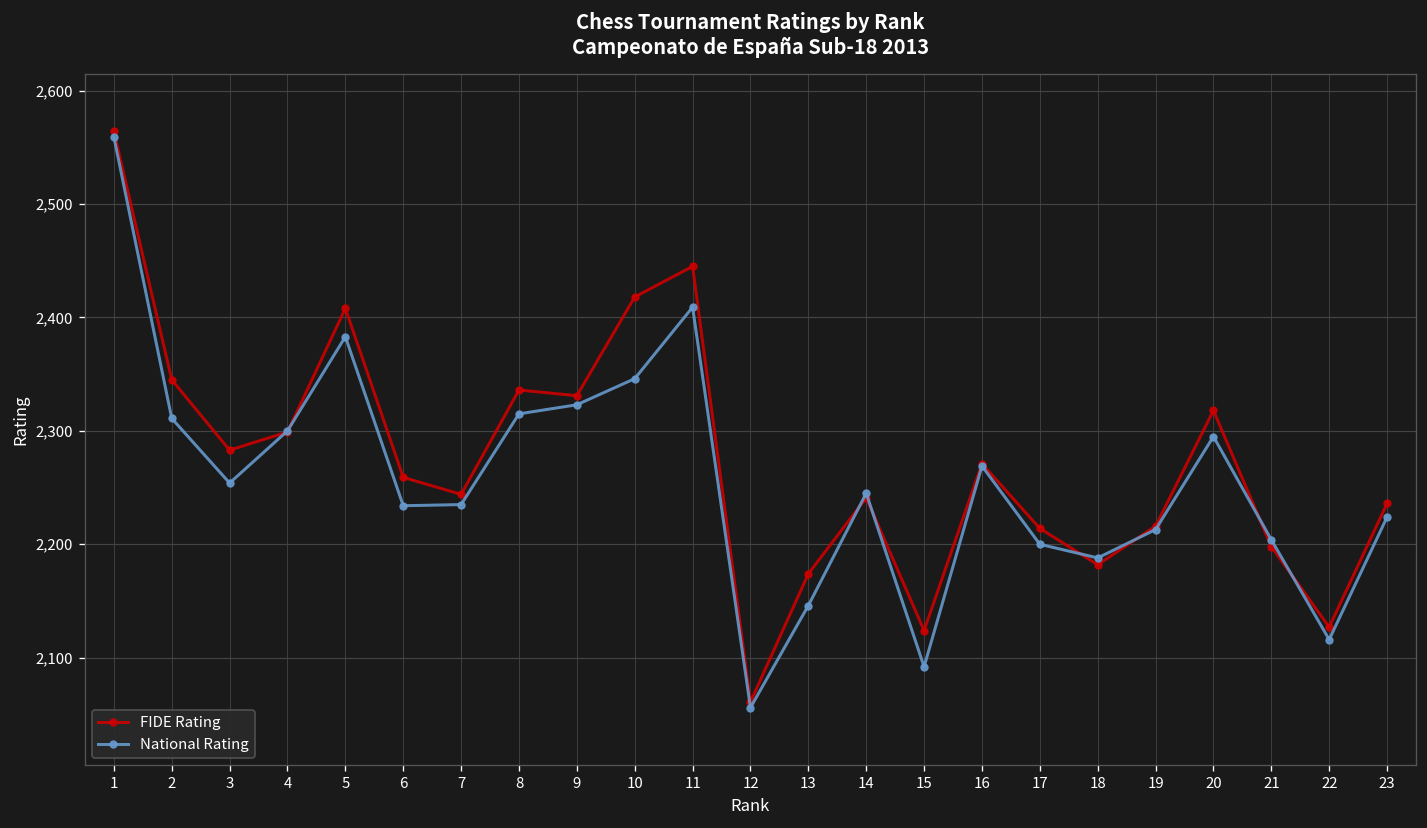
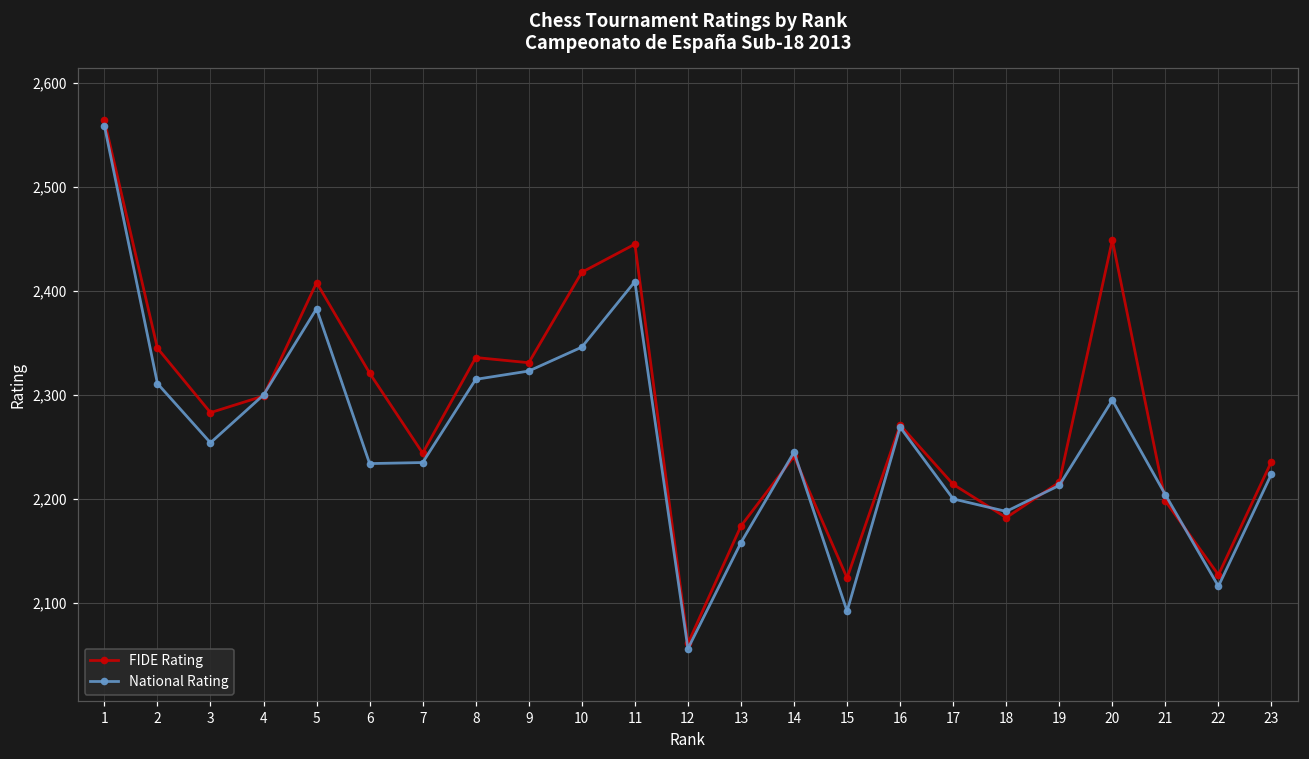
FIDE Rating, 6: 2,260 -> 2,320
National Rating, 13: 2,150 -> 2,160
FIDE Rating, 20: 2,320 -> 2,450
